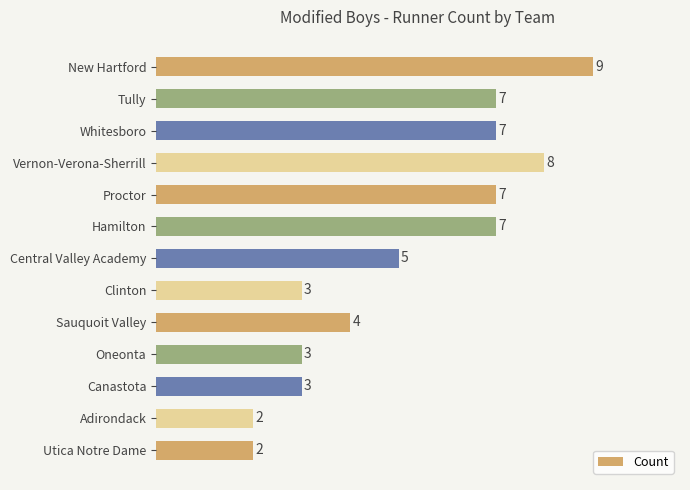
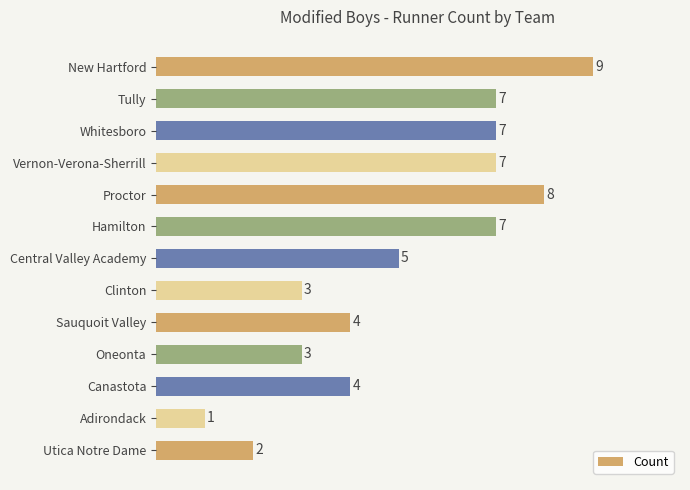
Vernon-Verona-Sherrill: 8 -> 7
Proctor: 7 -> 8
Canastota: 3 -> 4
Adirondack: 2 -> 1
